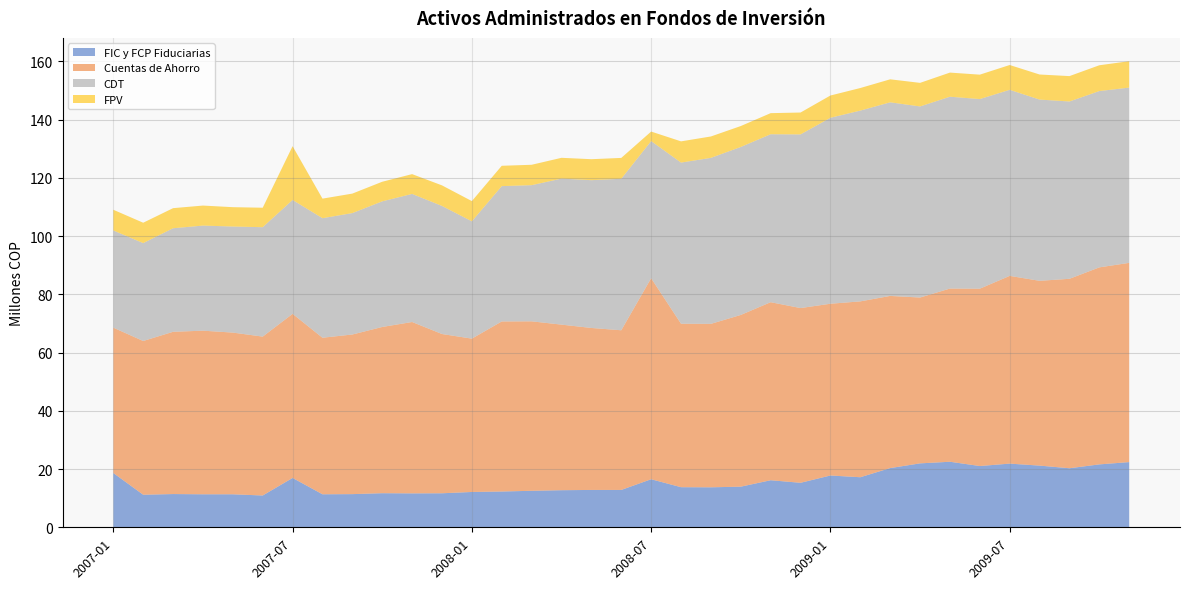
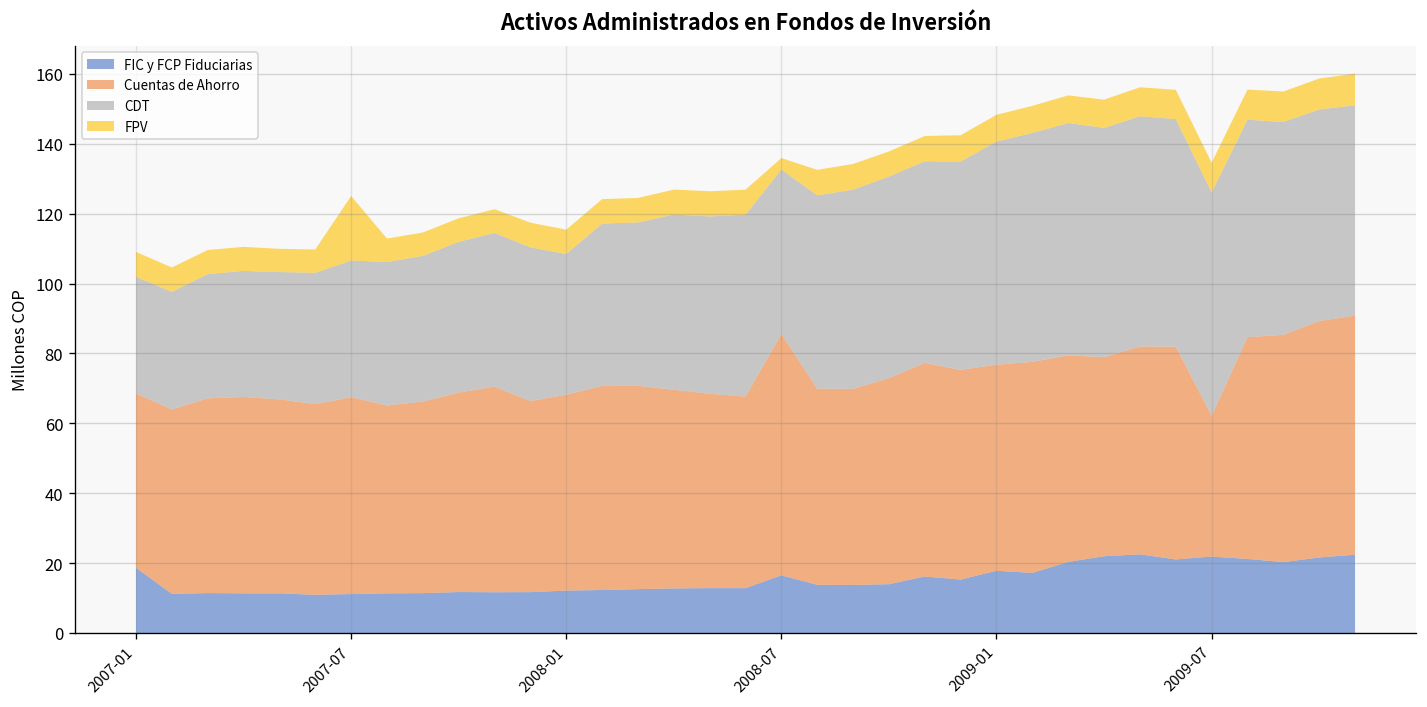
FIC y FCP Fiduciarias, 2007-07: 17 -> 11
Cuentas de Ahorro, 2008-01: 53 -> 56
Cuentas de Ahorro, 2009-07: 64 -> 40
